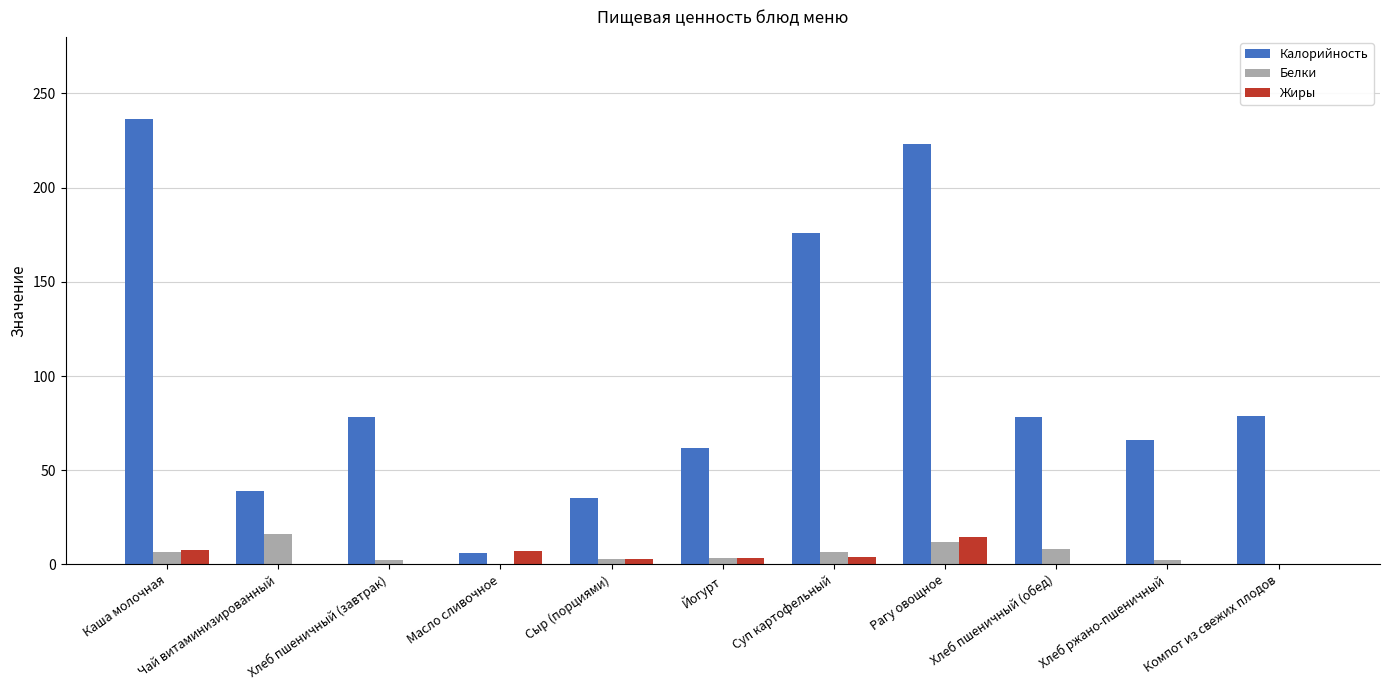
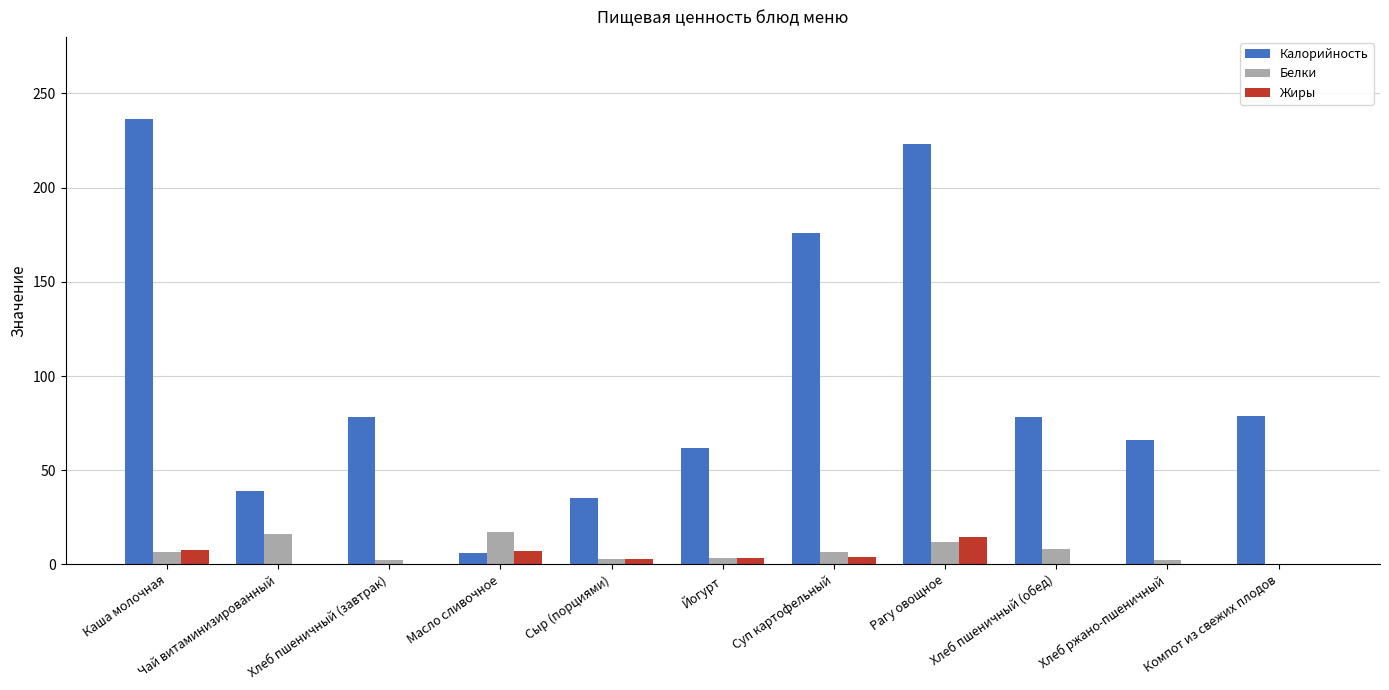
Белки, Масло сливочное: 0 -> 17
